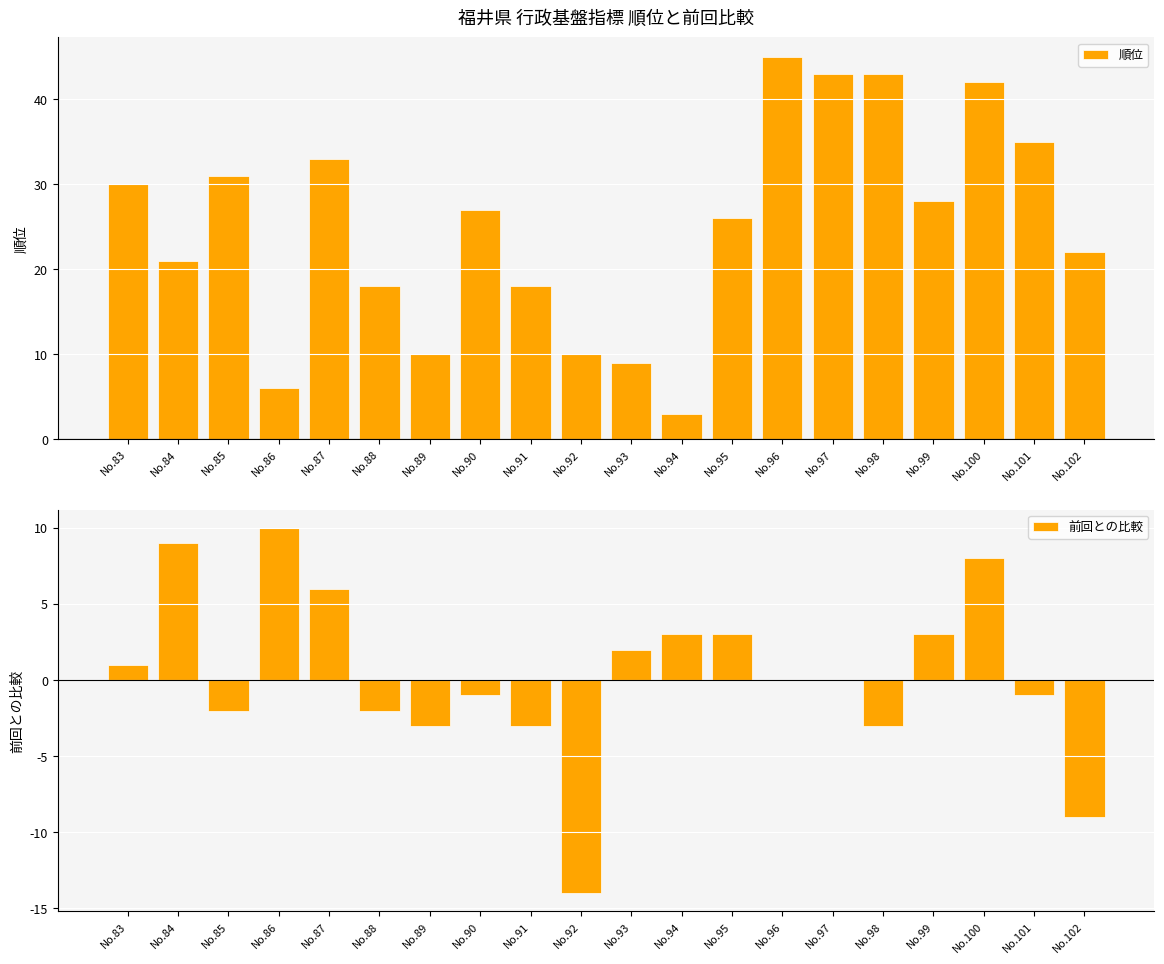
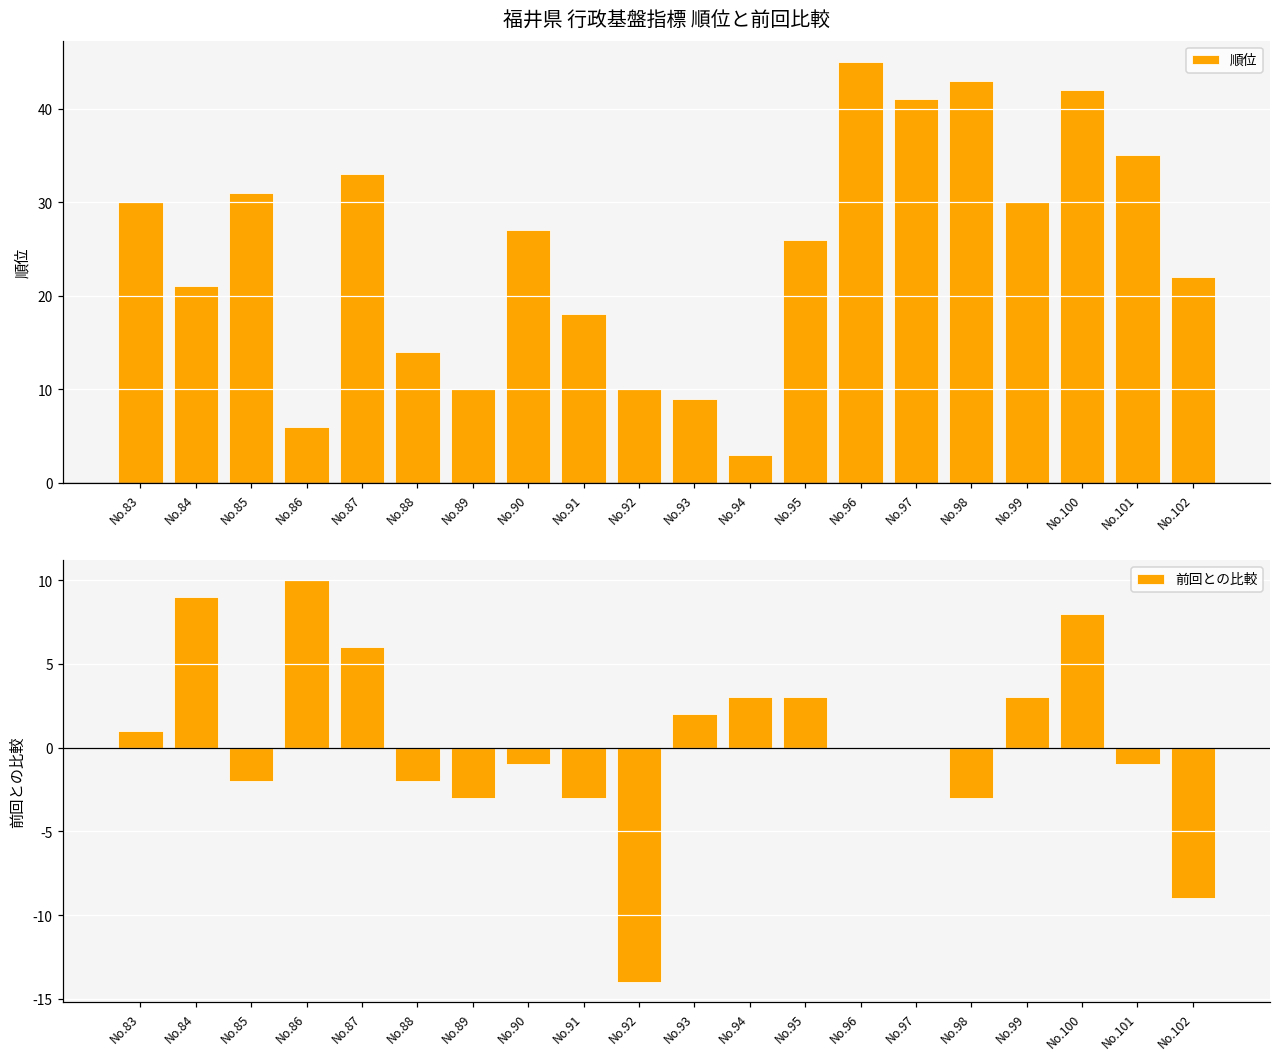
福井県 行政基盤指標 順位と前回比較, No.88: 18 -> 14
福井県 行政基盤指標 順位と前回比較, No.97: 43 -> 41
福井県 行政基盤指標 順位と前回比較, No.99: 28 -> 30
